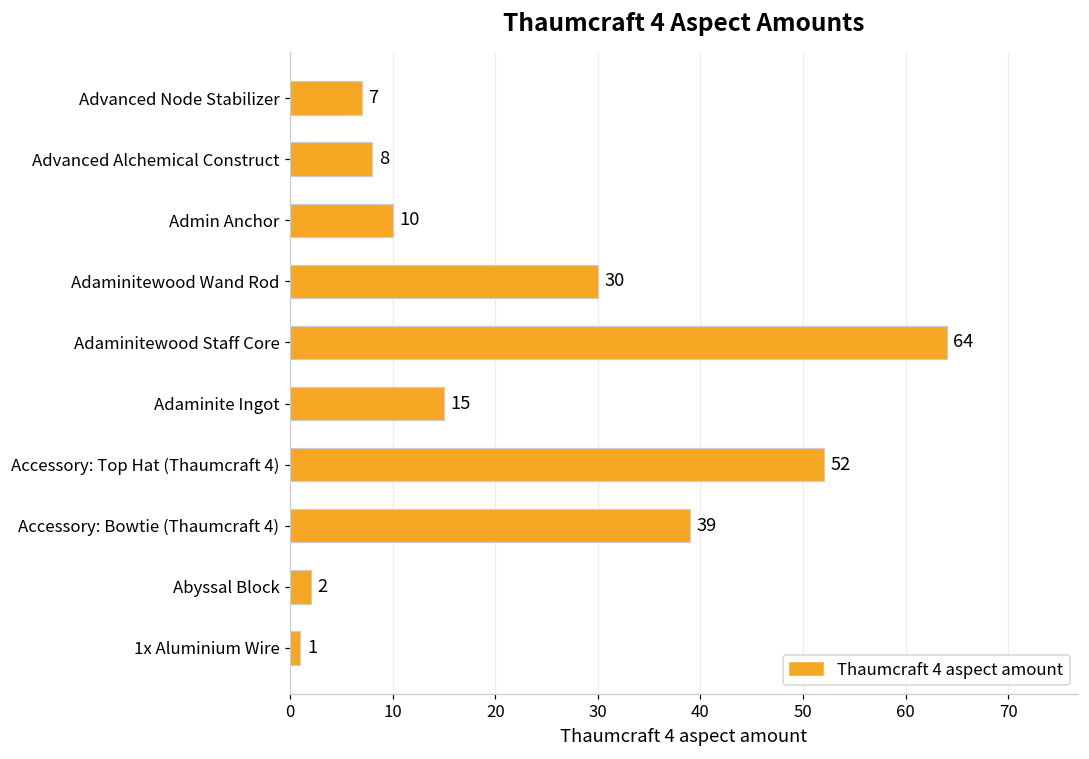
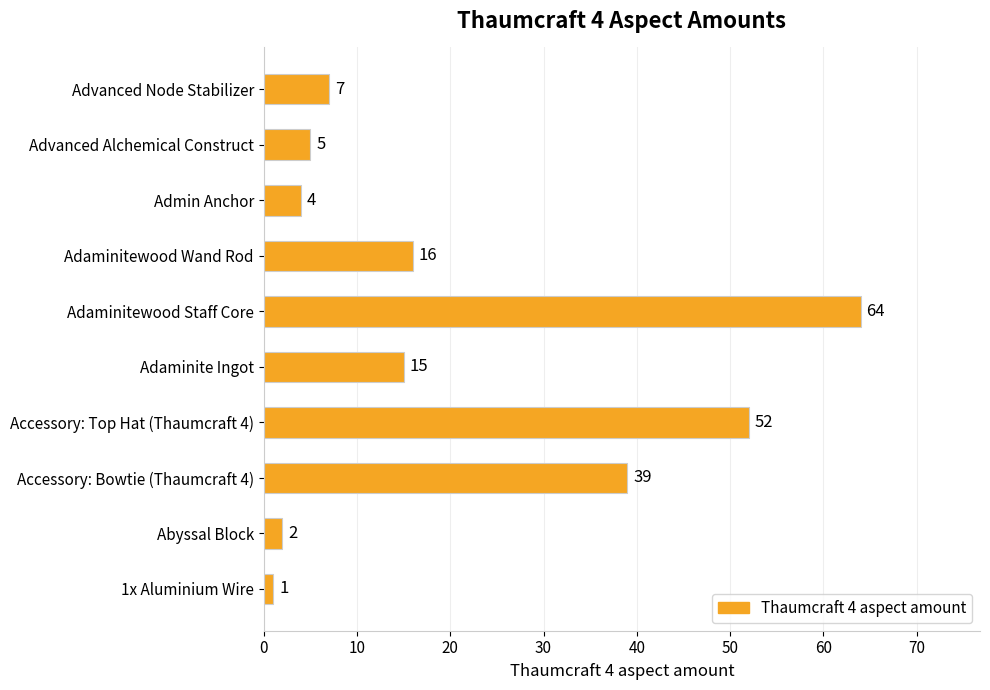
Advanced Alchemical Construct: 8 -> 5
Admin Anchor: 10 -> 4
Adaminitewood Wand Rod: 30 -> 16
